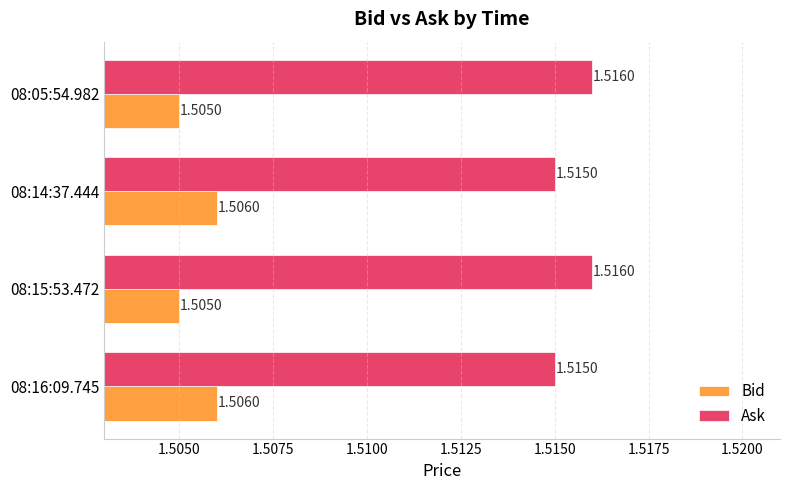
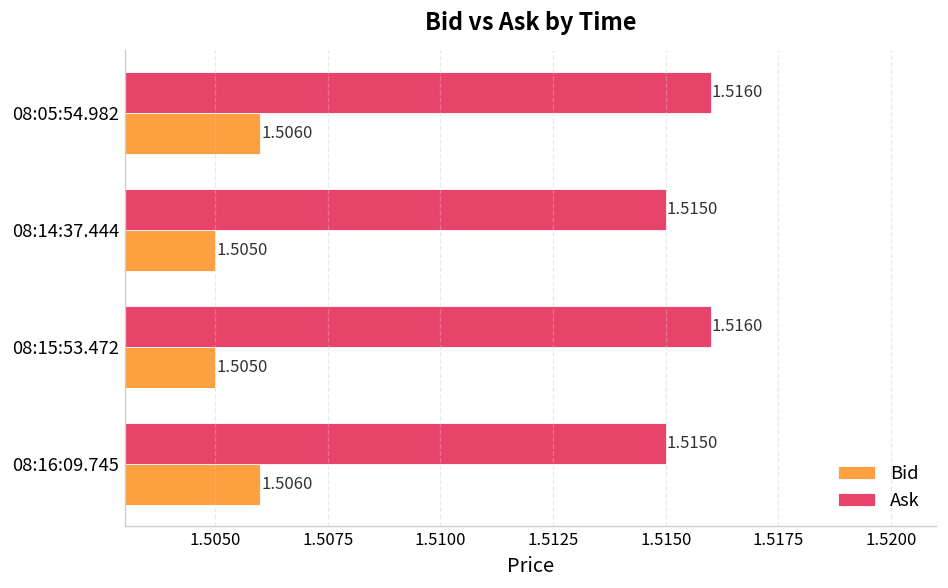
Bid, 08:05:54.982: 1.5050 -> 1.5060
Bid, 08:14:37.444: 1.5060 -> 1.5050
